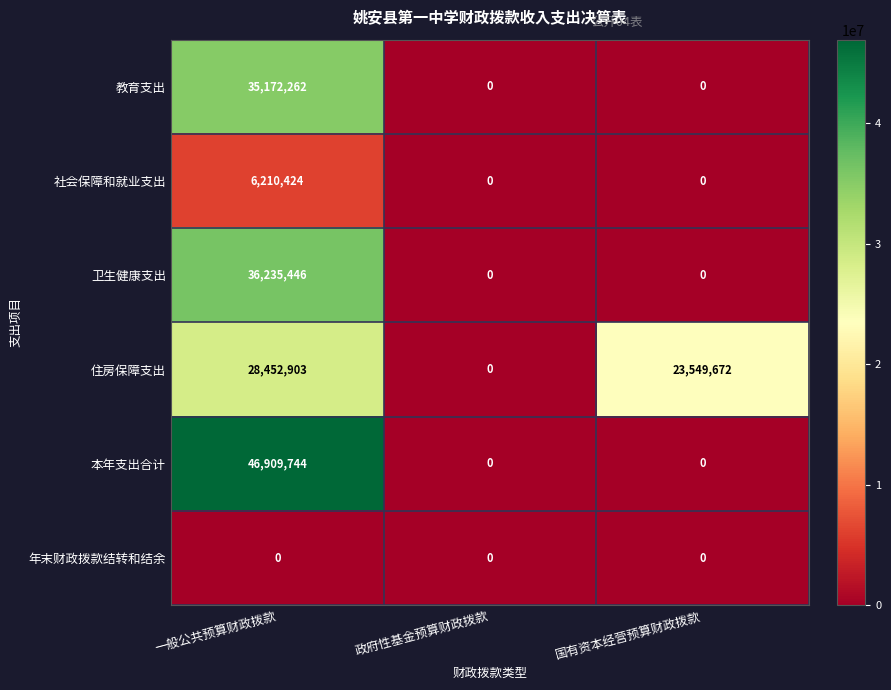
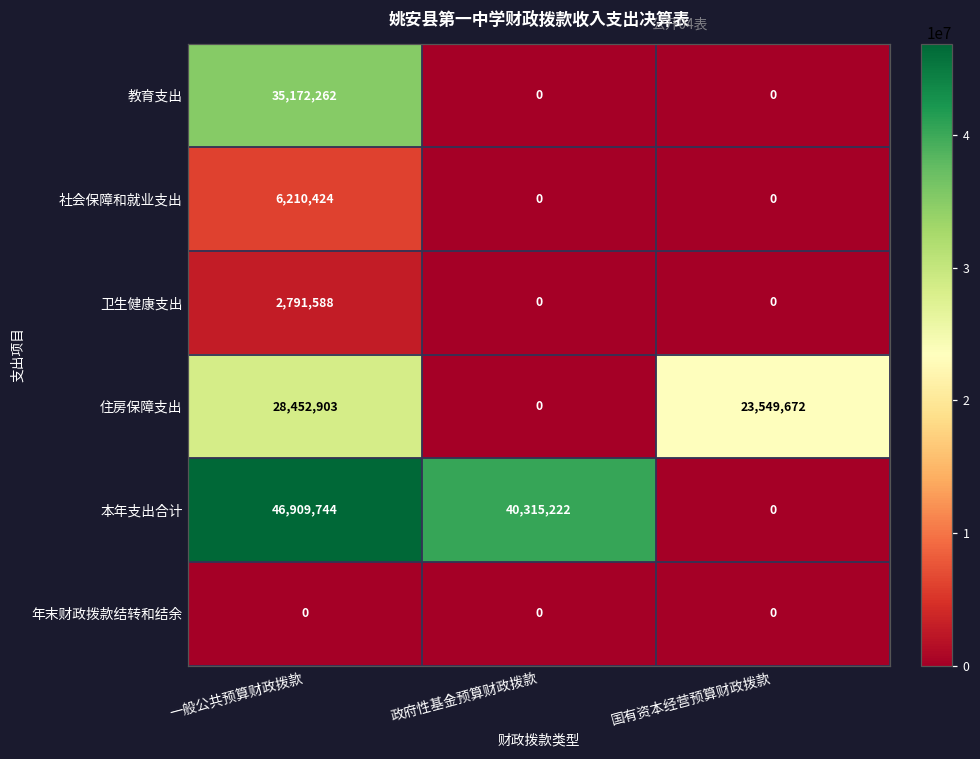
卫生健康支出, 一般公共预算财政拨款: 36,235,446 -> 2,791,588
本年支出合计, 政府性基金预算财政拨款: 0 -> 40,315,222
